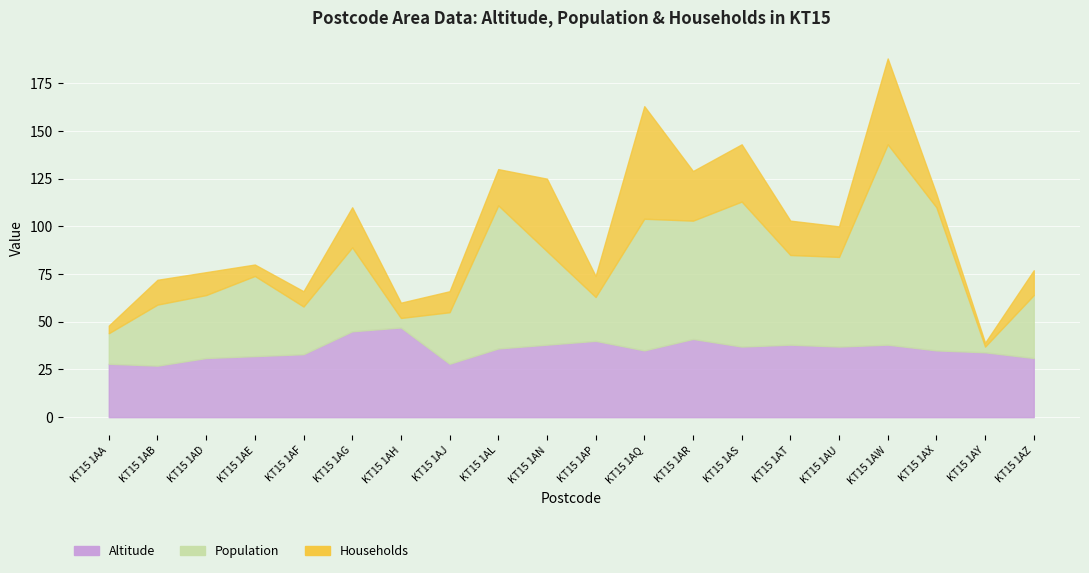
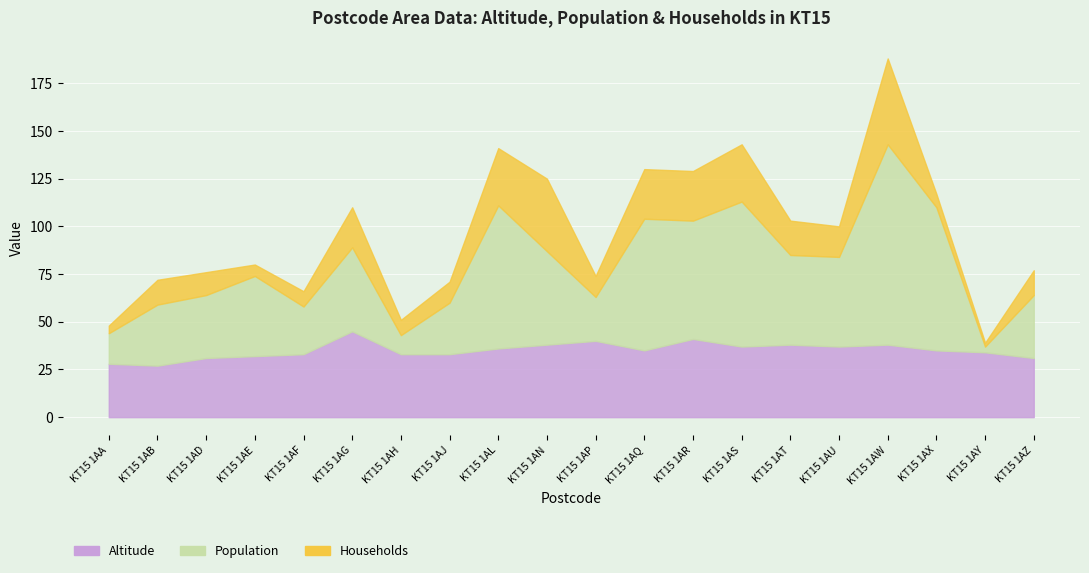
Altitude, KT15 1AH: 47 -> 33
Population, KT15 1AH: 5 -> 10
Altitude, KT15 1AJ: 28 -> 33
Households, KT15 1AL: 19 -> 30
Households, KT15 1AQ: 59 -> 26
